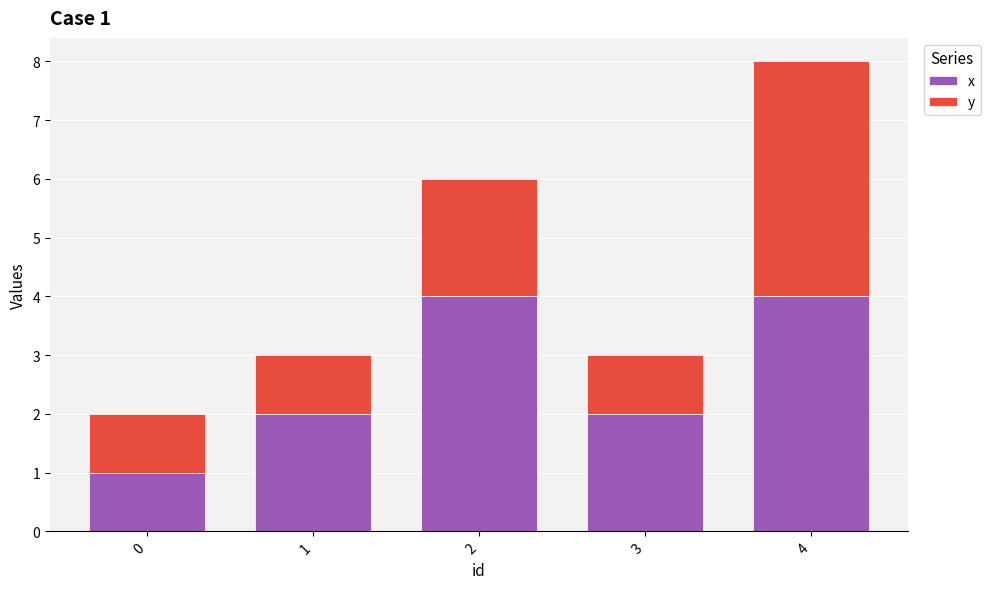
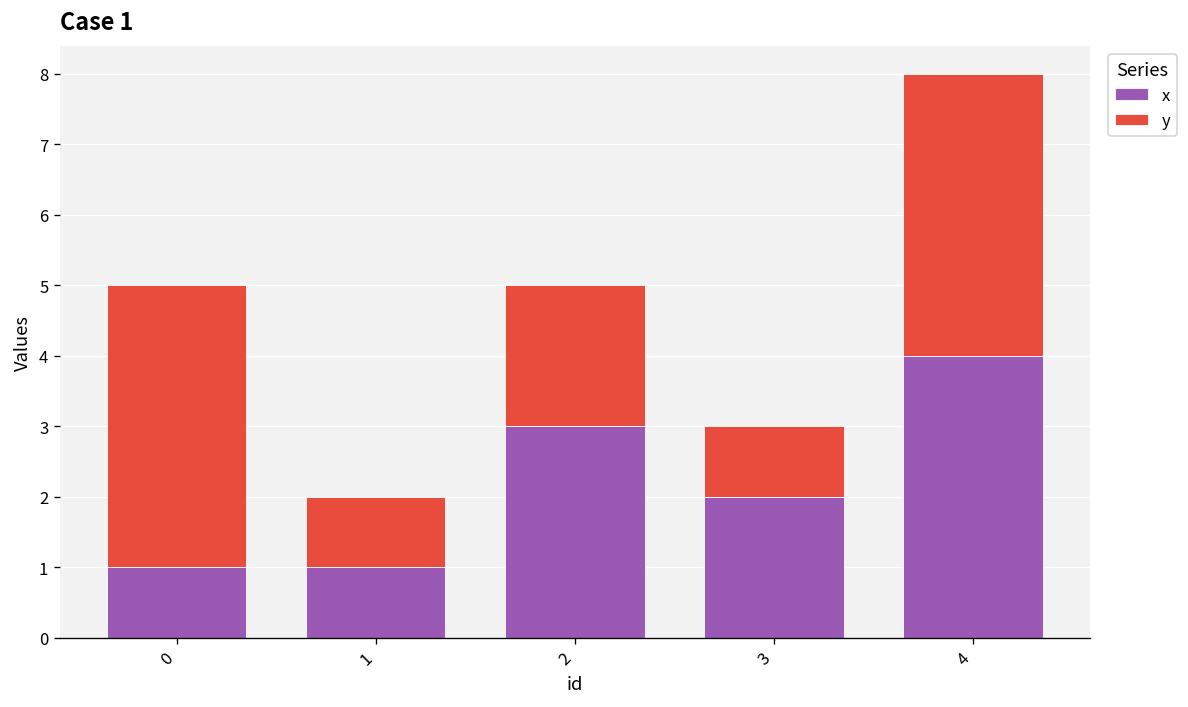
y, 0: 1 -> 4
x, 1: 2 -> 1
x, 2: 4 -> 3
